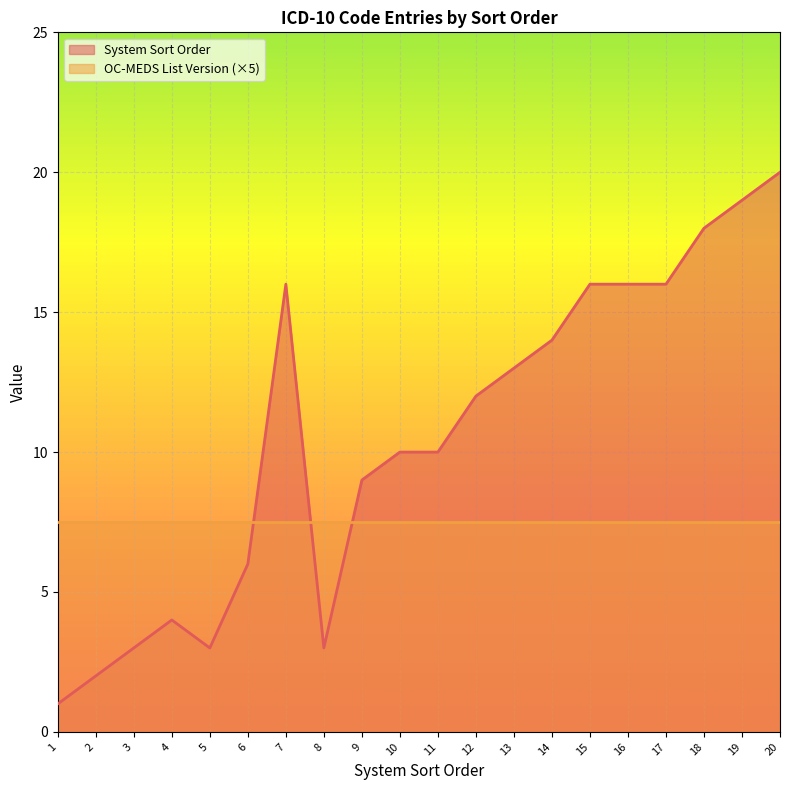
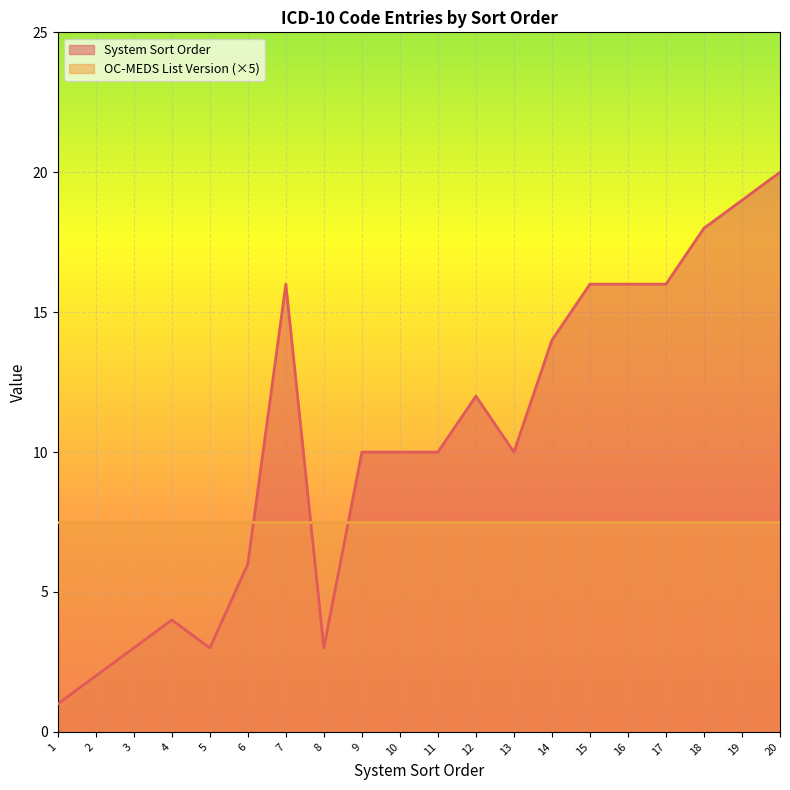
System Sort Order, 9: 9 -> 10
System Sort Order, 13: 13 -> 10
